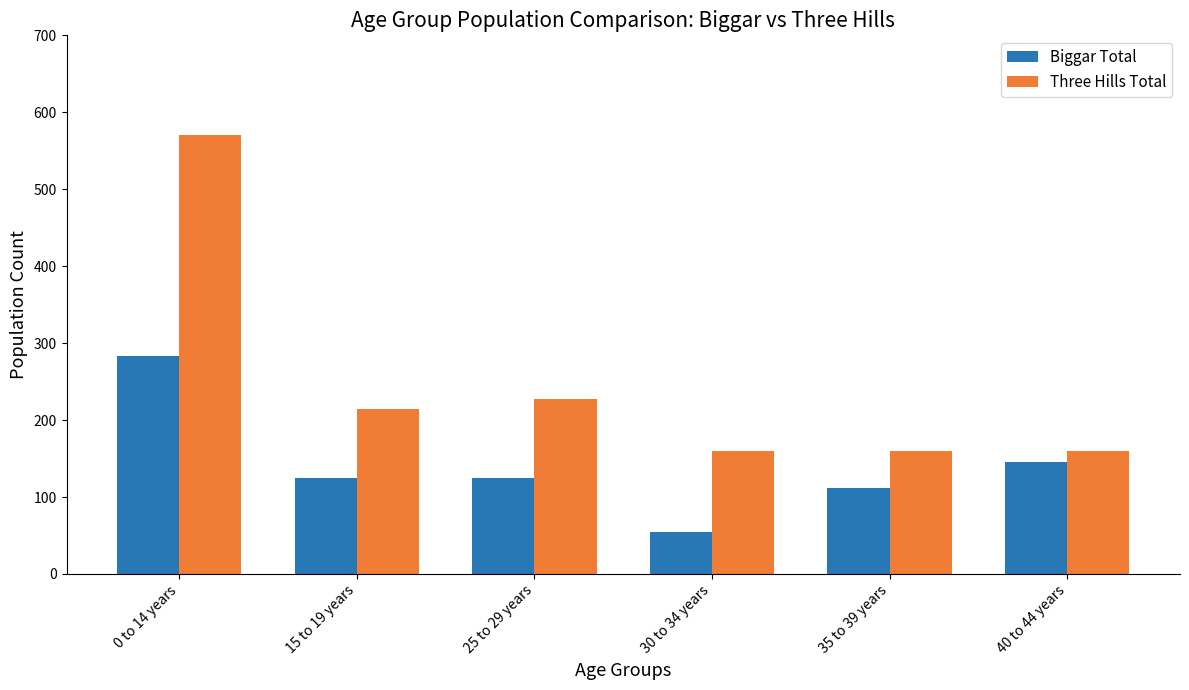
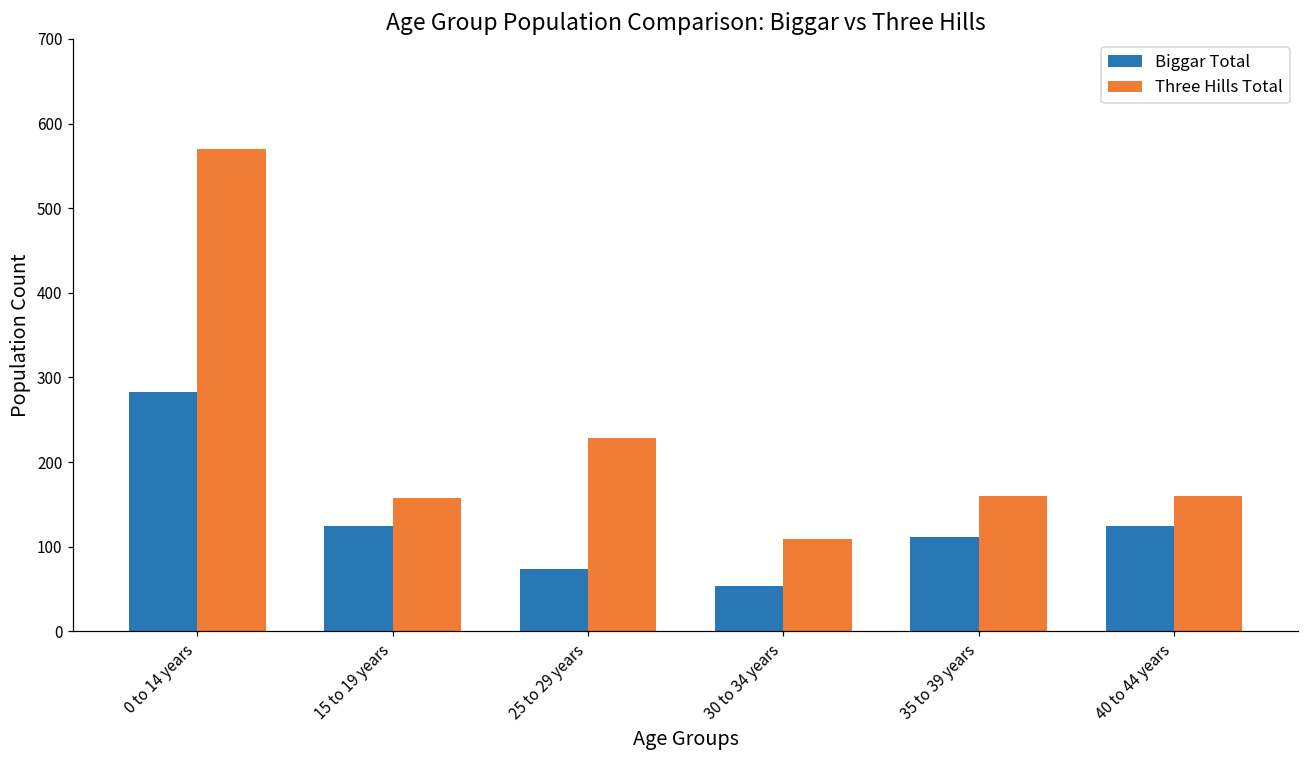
Three Hills Total, 15 to 19 years: 220 -> 160
Biggar Total, 25 to 29 years: 130 -> 70
Three Hills Total, 30 to 34 years: 160 -> 110
Biggar Total, 40 to 44 years: 150 -> 130
